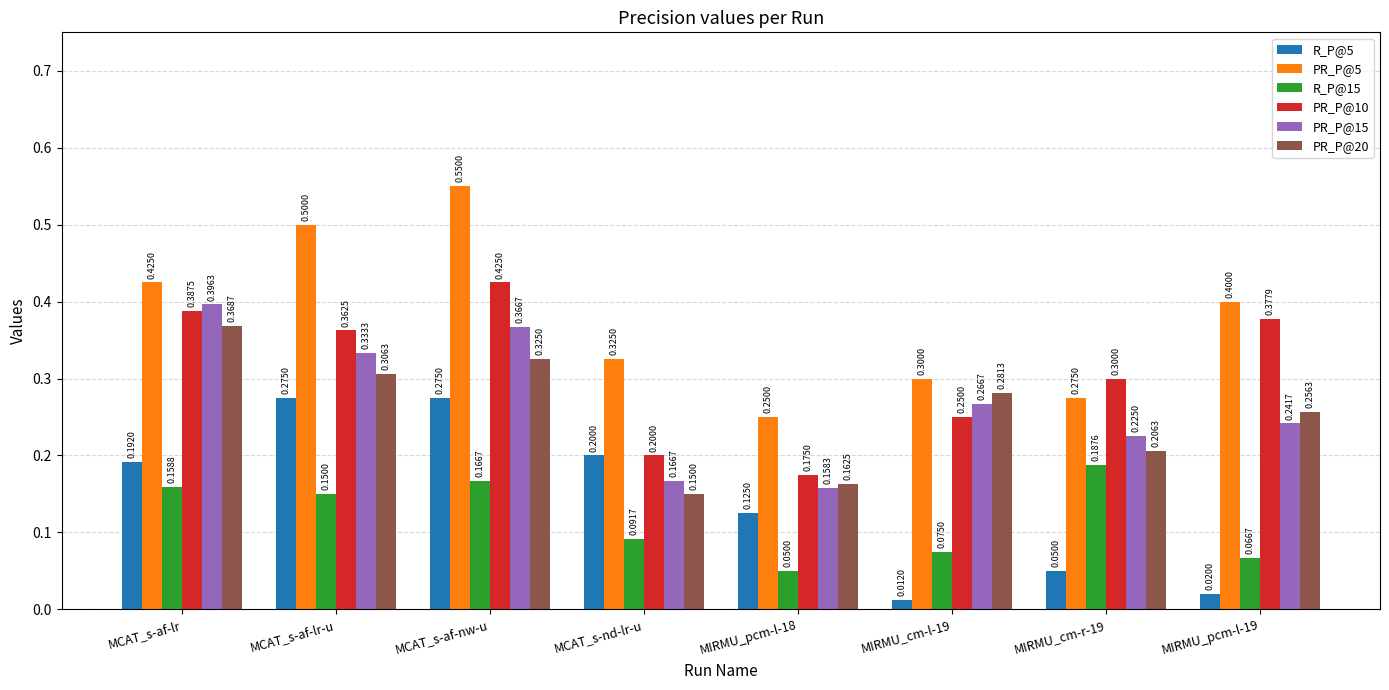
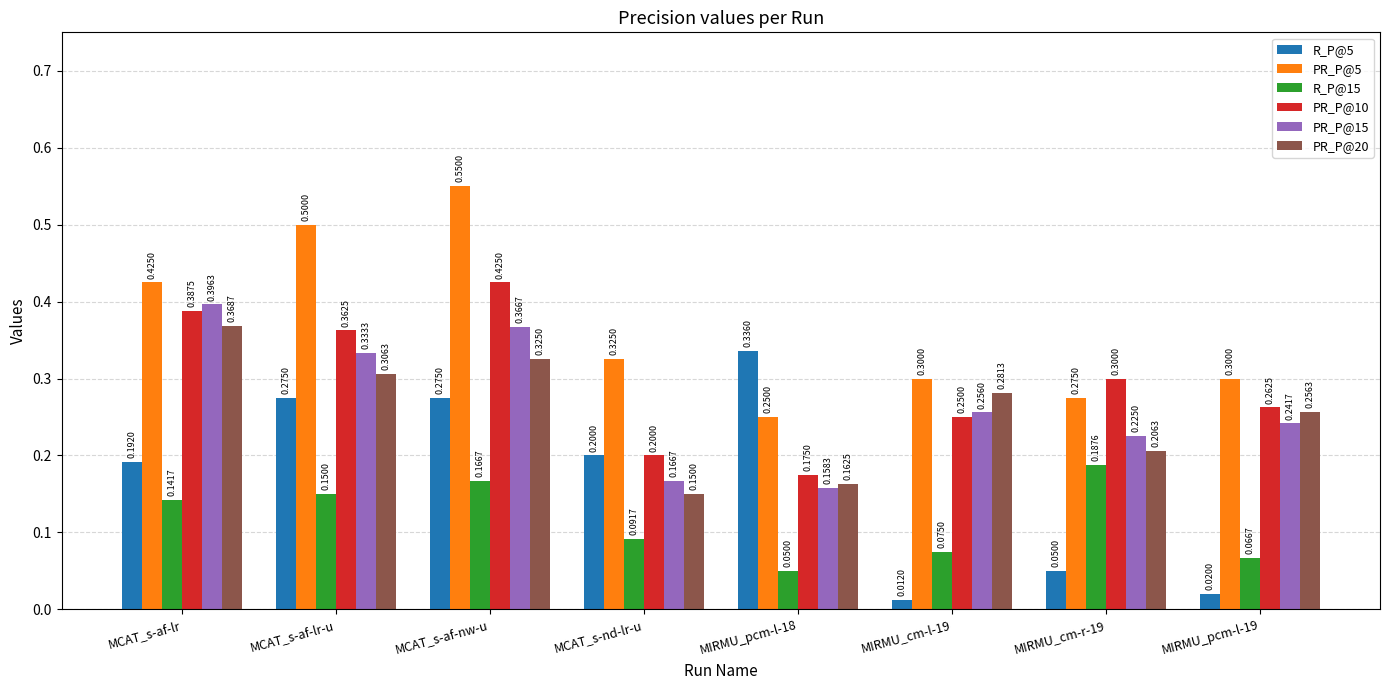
R_P@15, MCAT_s-af-lr: 0.1588 -> 0.1417
R_P@5, MIRMU_pcm-l-18: 0.1250 -> 0.3360
PR_P@15, MIRMU_cm-l-19: 0.2667 -> 0.2560
PR_P@5, MIRMU_pcm-l-19: 0.4000 -> 0.3000
PR_P@10, MIRMU_pcm-l-19: 0.3779 -> 0.2625
